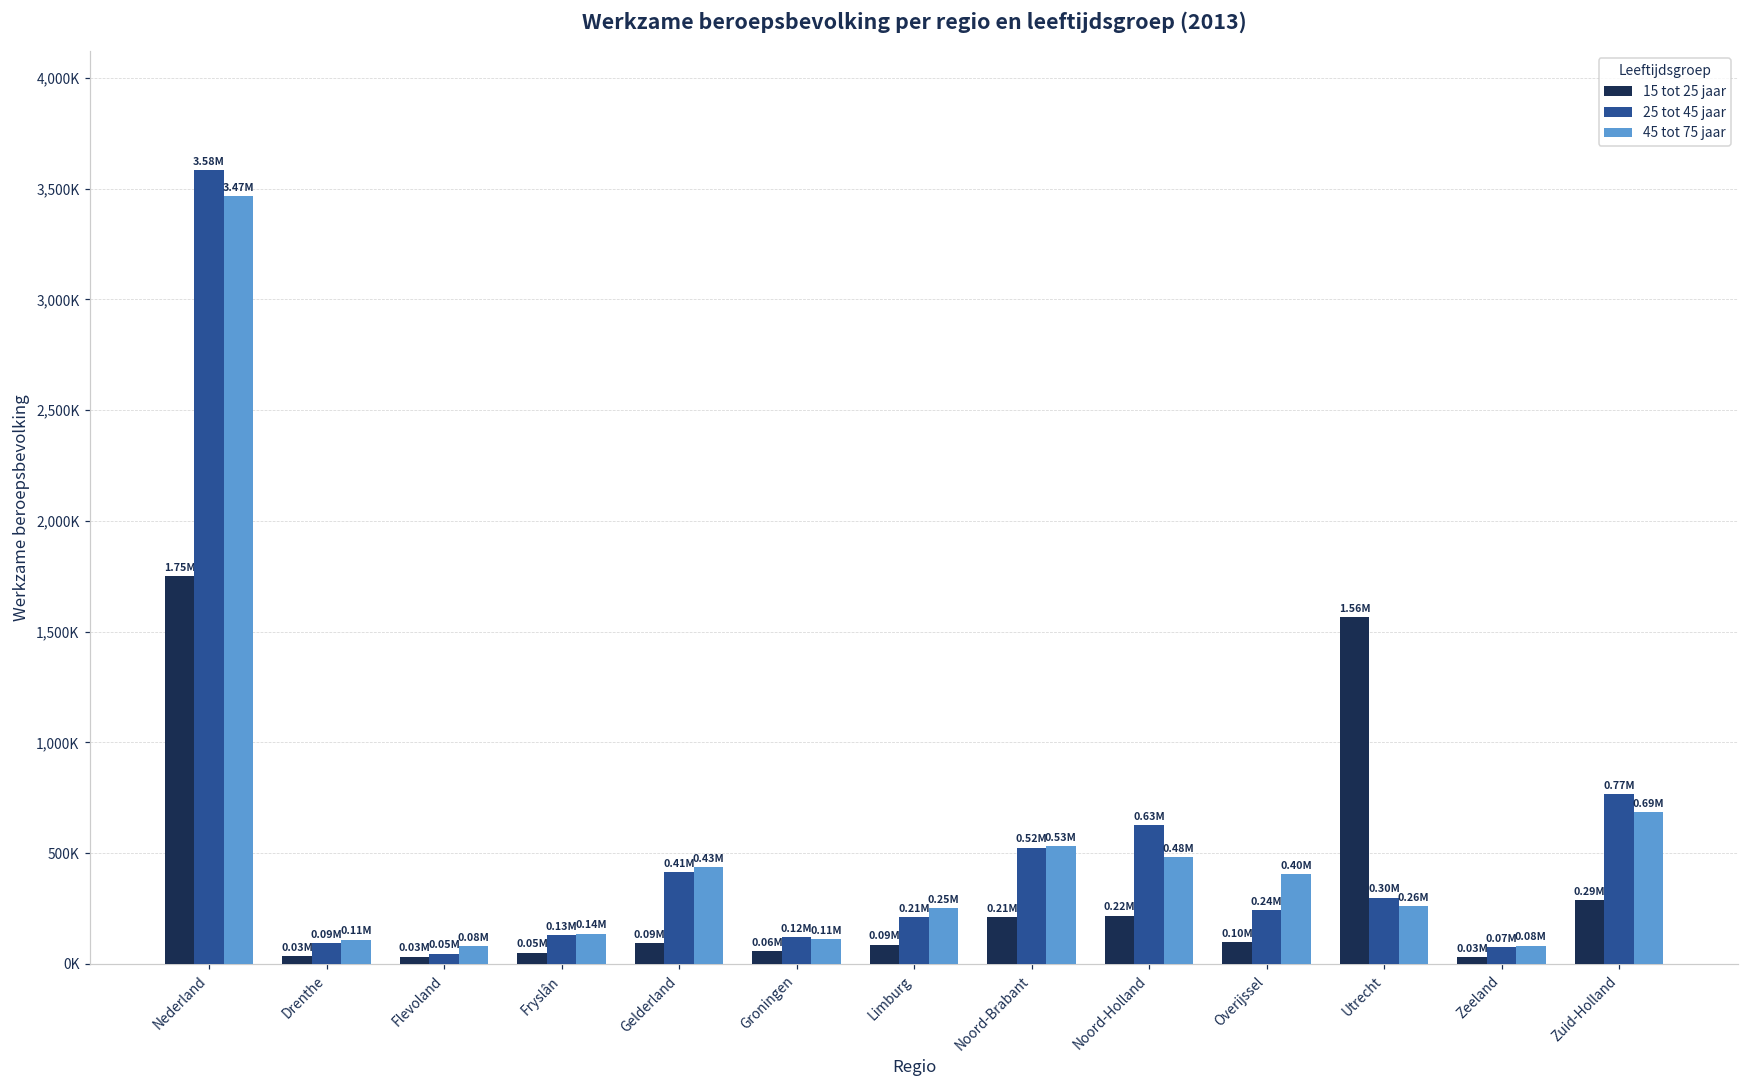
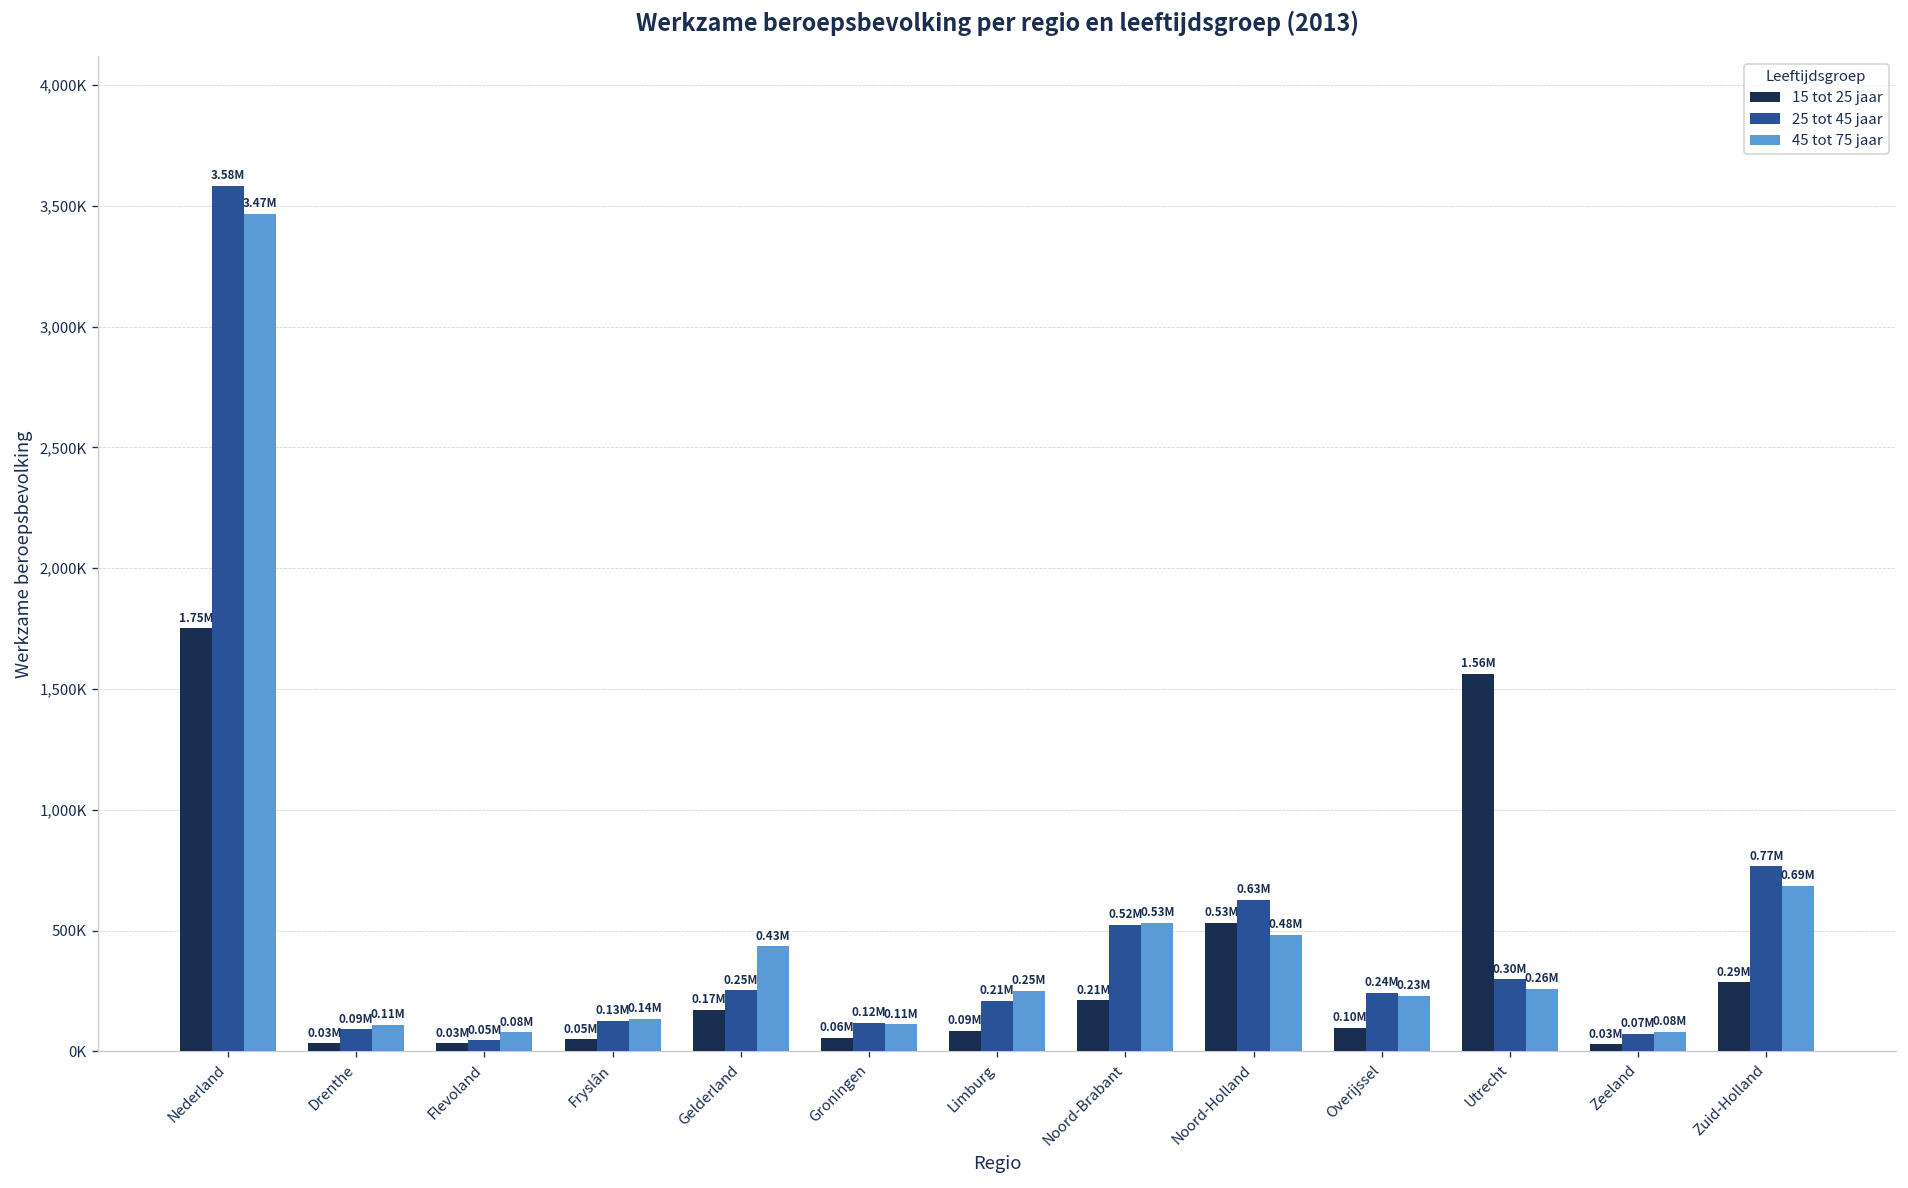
15 tot 25 jaar, Gelderland: 0.09M -> 0.17M
25 tot 45 jaar, Gelderland: 0.41M -> 0.25M
15 tot 25 jaar, Noord-Holland: 0.22M -> 0.53M
45 tot 75 jaar, Overijssel: 0.40M -> 0.23M
